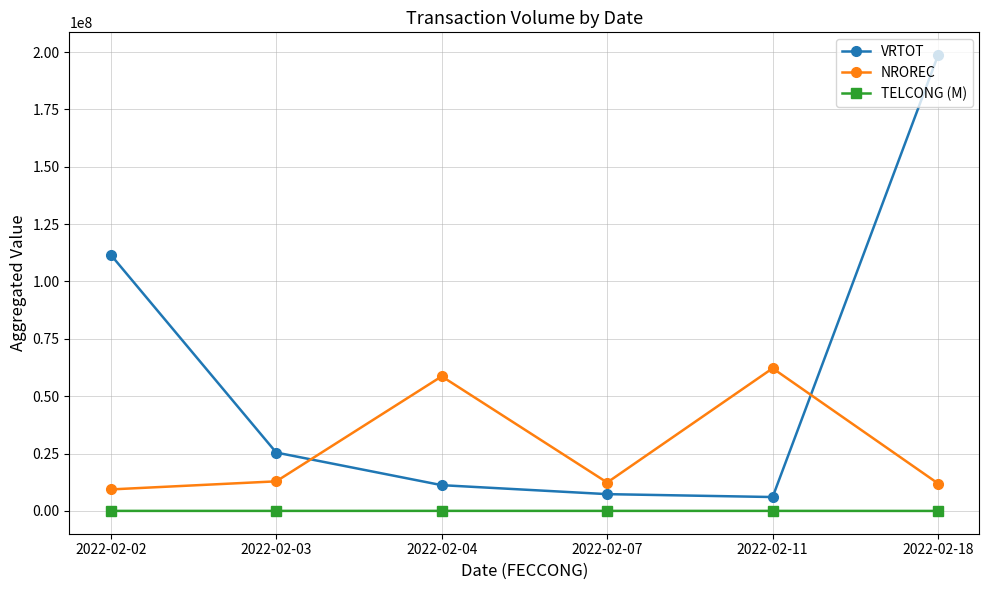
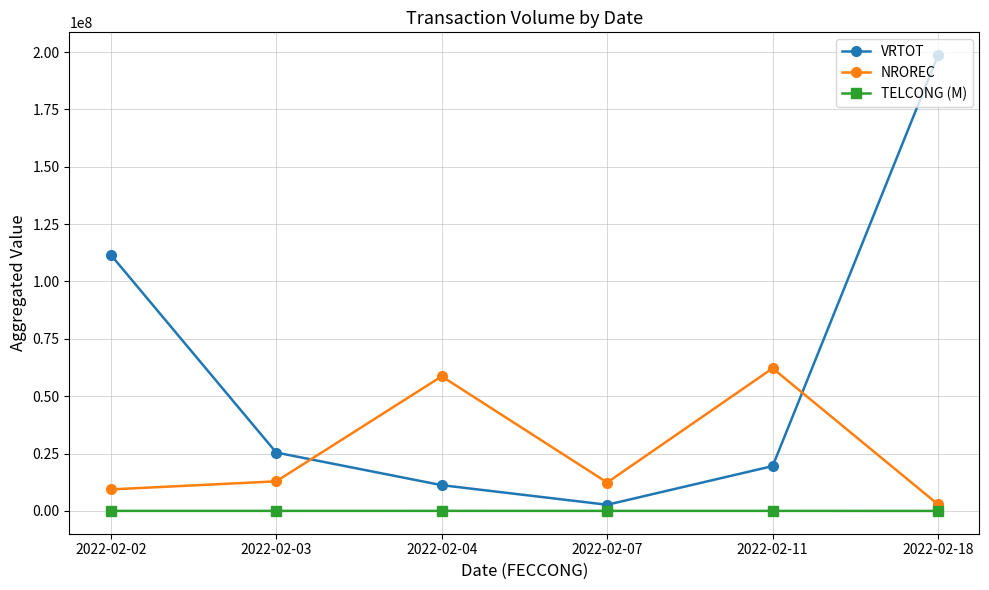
VRTOT, 2022-02-07: 7000000 -> 3000000
VRTOT, 2022-02-11: 6000000 -> 20000000
NROREC, 2022-02-18: 12000000 -> 3000000
